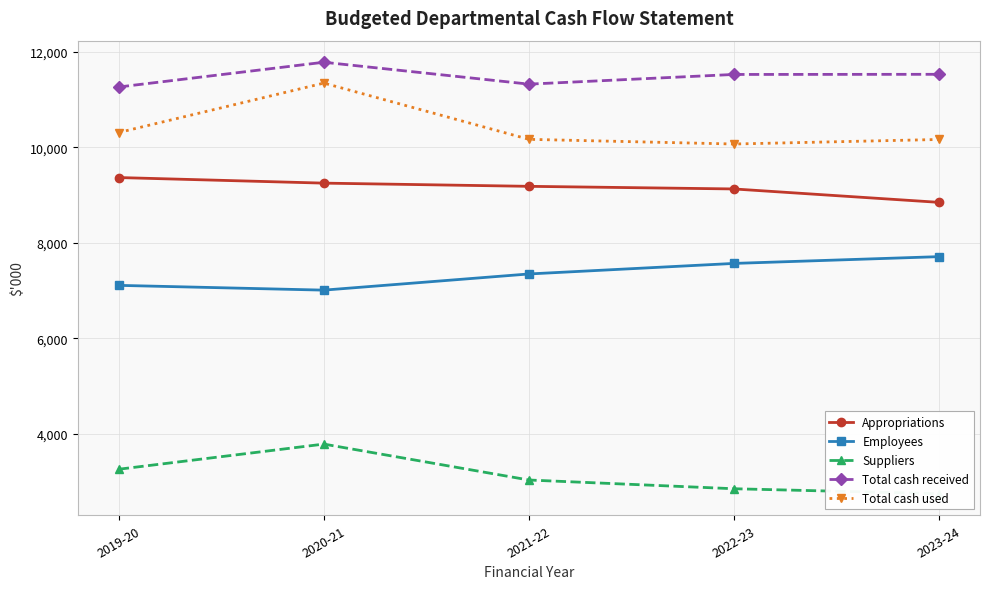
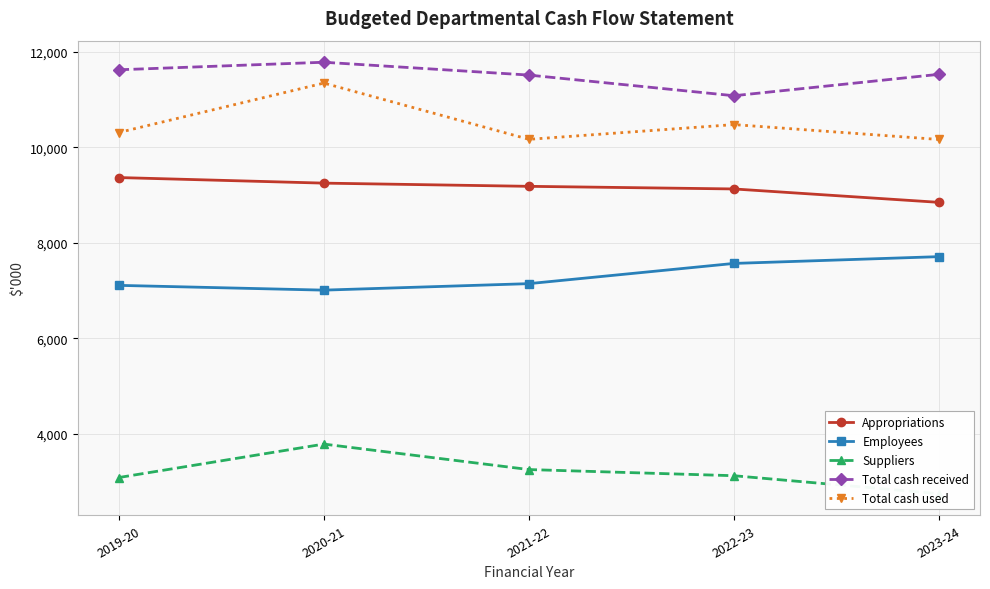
Suppliers, 2019-20: 3,300 -> 3,100
Total cash received, 2019-20: 11,300 -> 11,600
Employees, 2021-22: 7,300 -> 7,100
Suppliers, 2021-22: 3,000 -> 3,200
Total cash received, 2021-22: 11,300 -> 11,500
Suppliers, 2022-23: 2,800 -> 3,100
Total cash received, 2022-23: 11,500 -> 11,100
Total cash used, 2022-23: 10,100 -> 10,500
